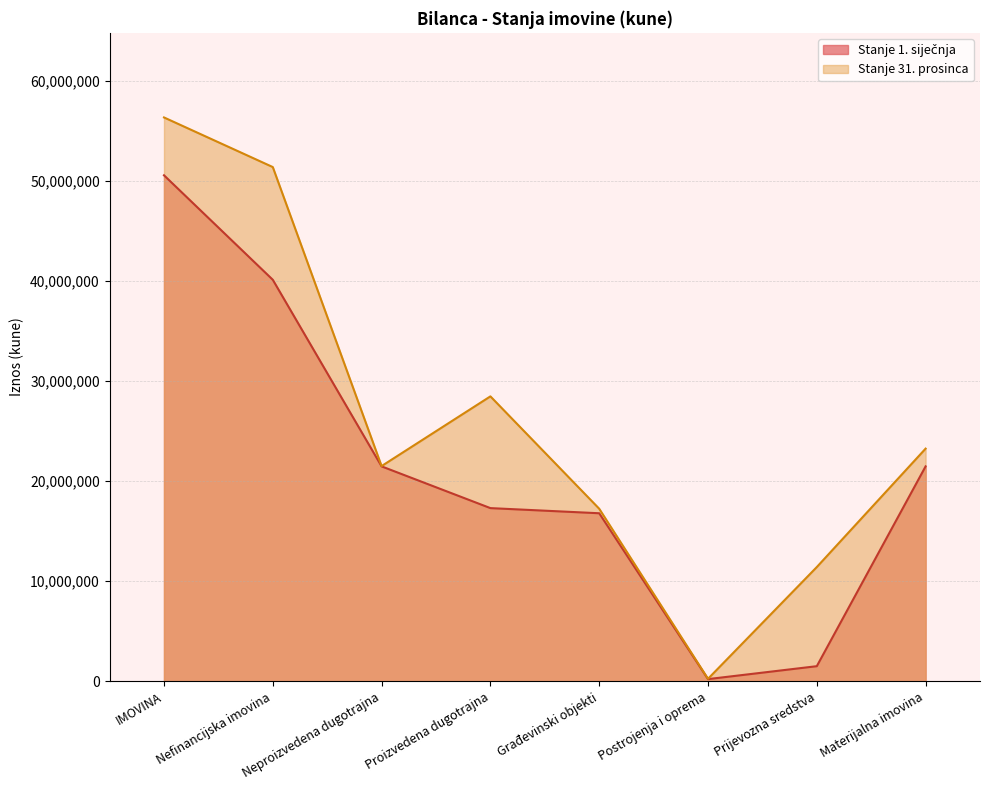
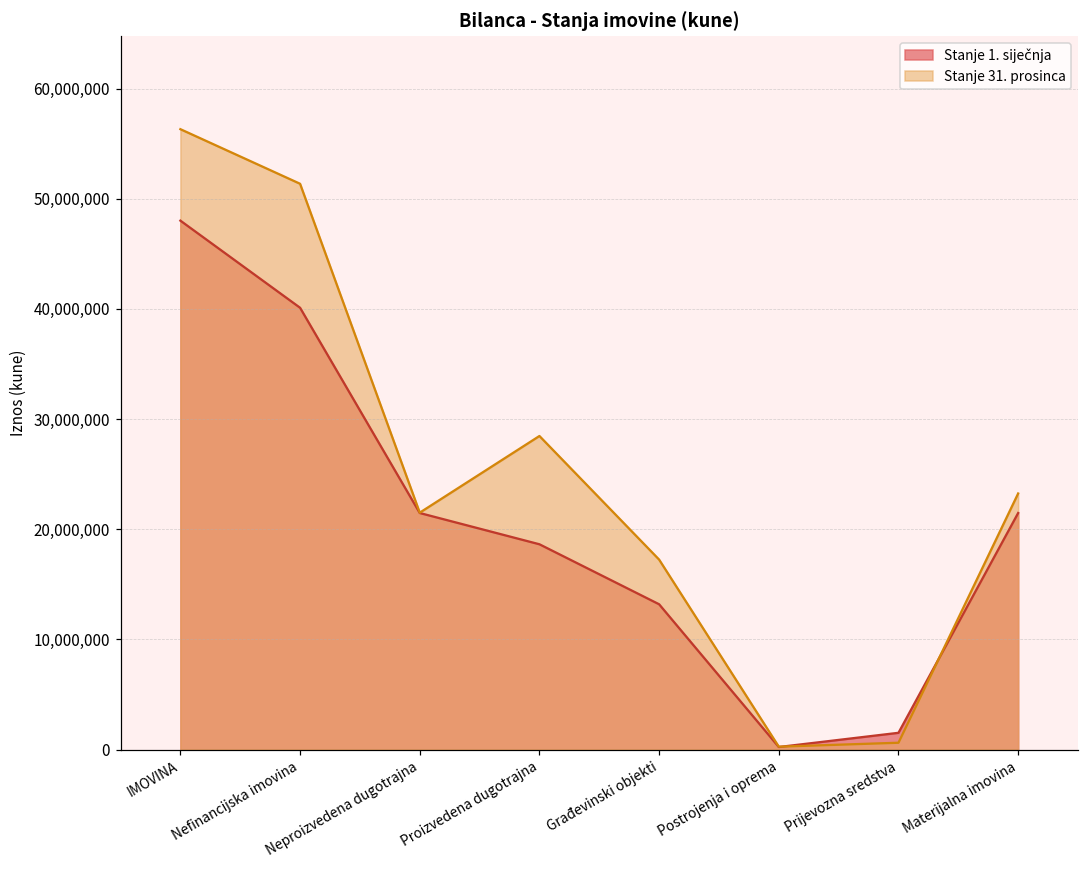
Stanje 1. siječnja, IMOVINA: 50,500,000 -> 48,000,000
Stanje 1. siječnja, Proizvedena dugotrajna: 17,300,000 -> 18,600,000
Stanje 1. siječnja, Građevinski objekti: 16,800,000 -> 13,200,000
Stanje 31. prosinca, Prijevozna sredstva: 11,400,000 -> 600,000
